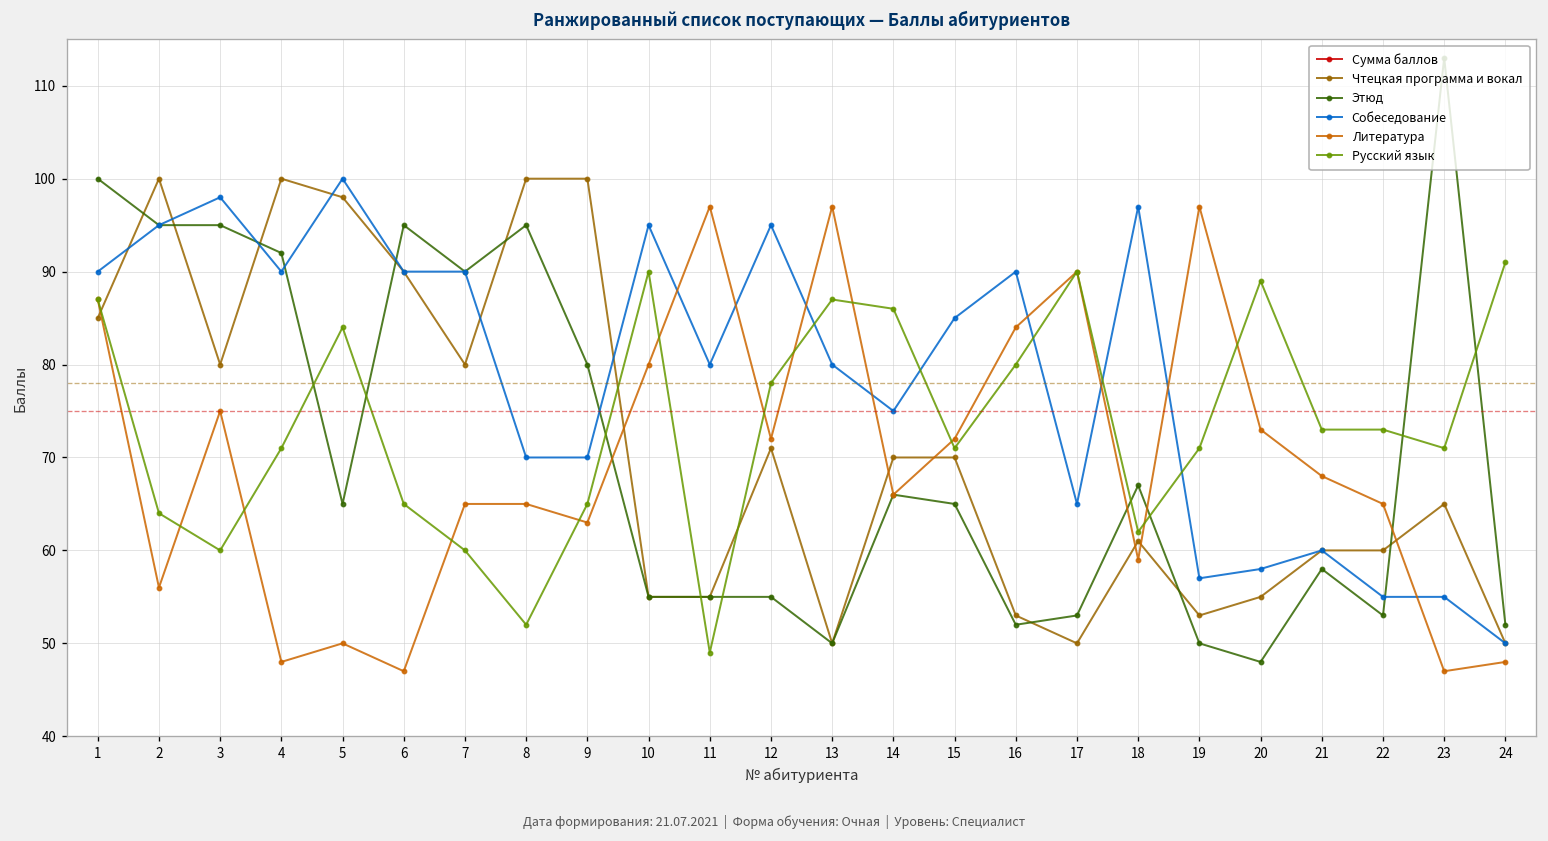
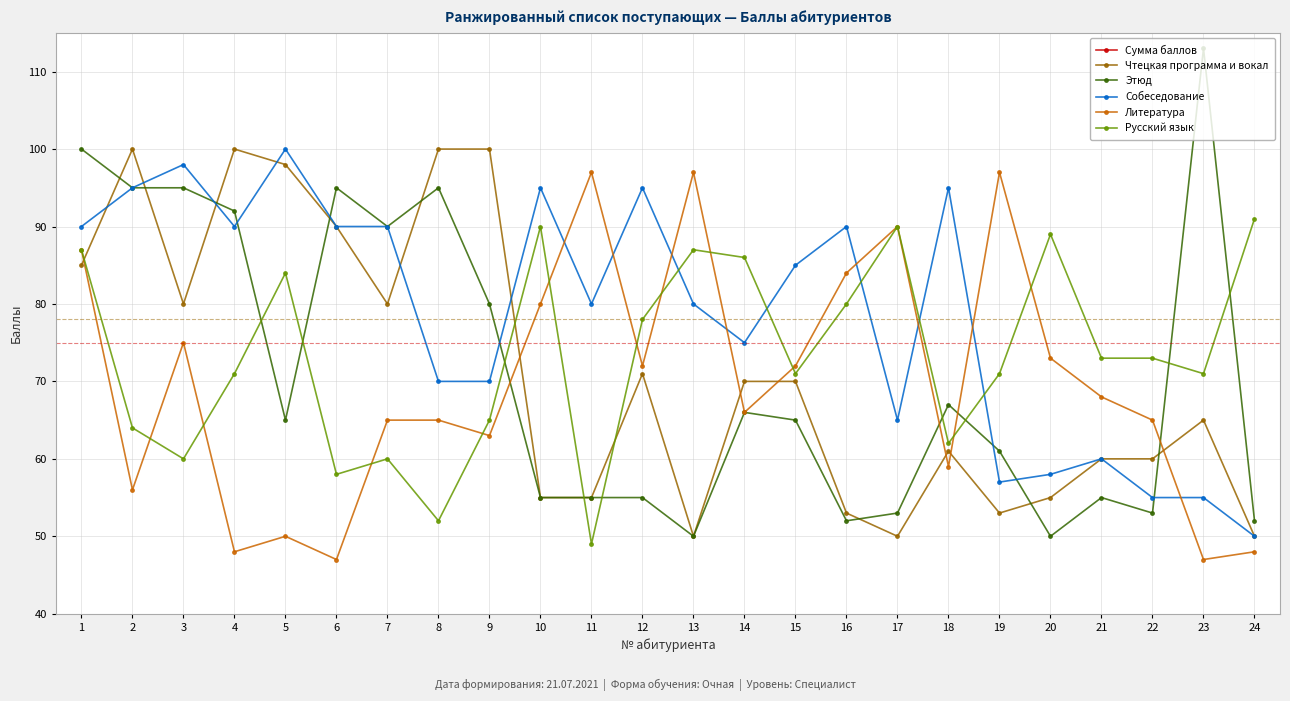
Русский язык, 6: 65 -> 58
Собеседование, 18: 97 -> 95
Этюд, 19: 50 -> 61
Этюд, 20: 48 -> 50
Этюд, 21: 58 -> 55
